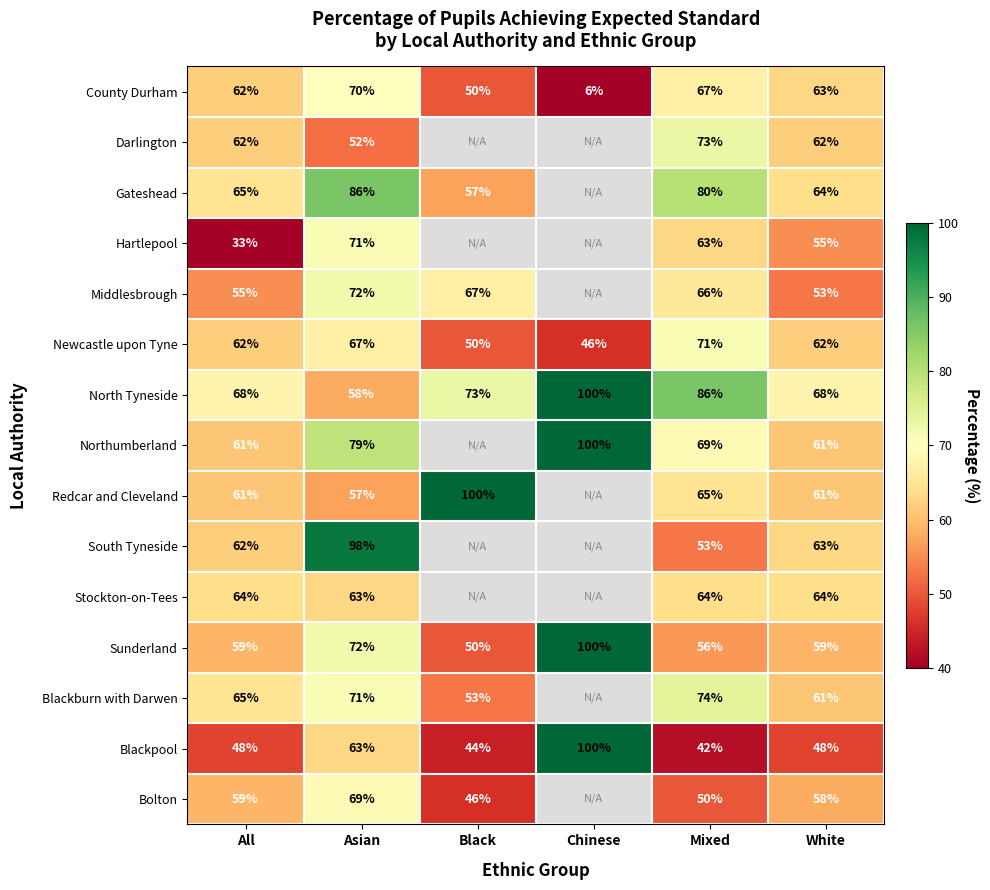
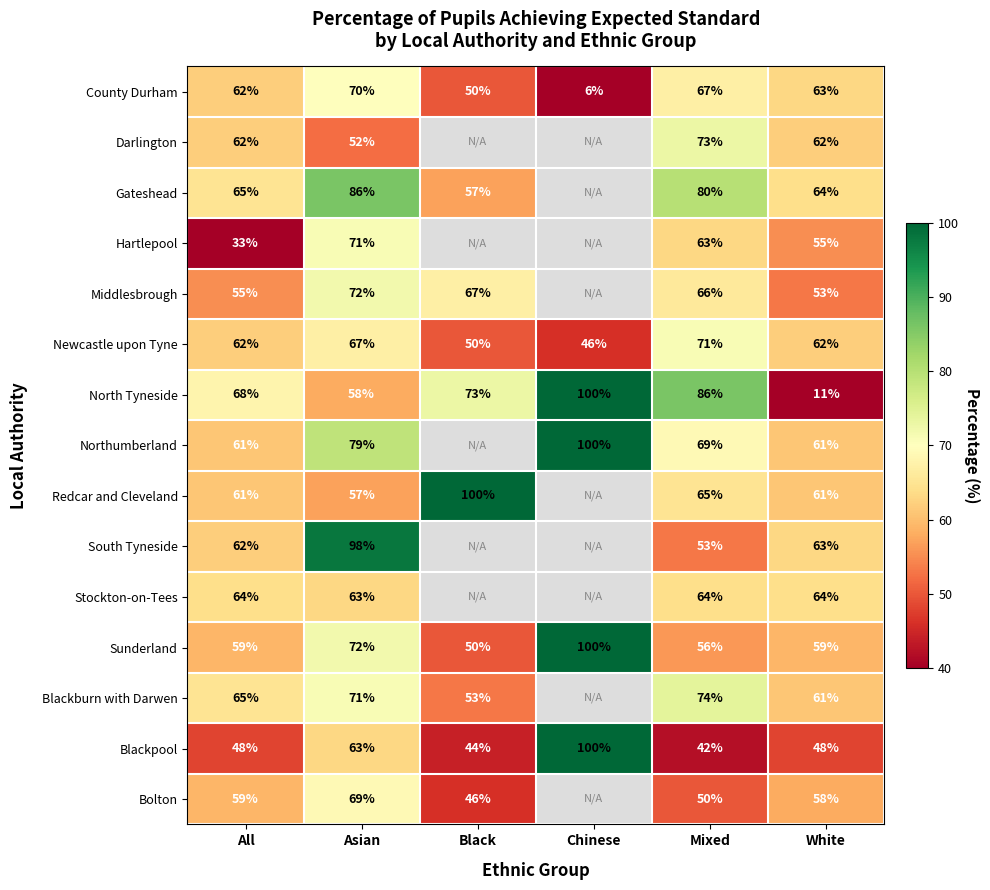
North Tyneside, White: 68% -> 11%
